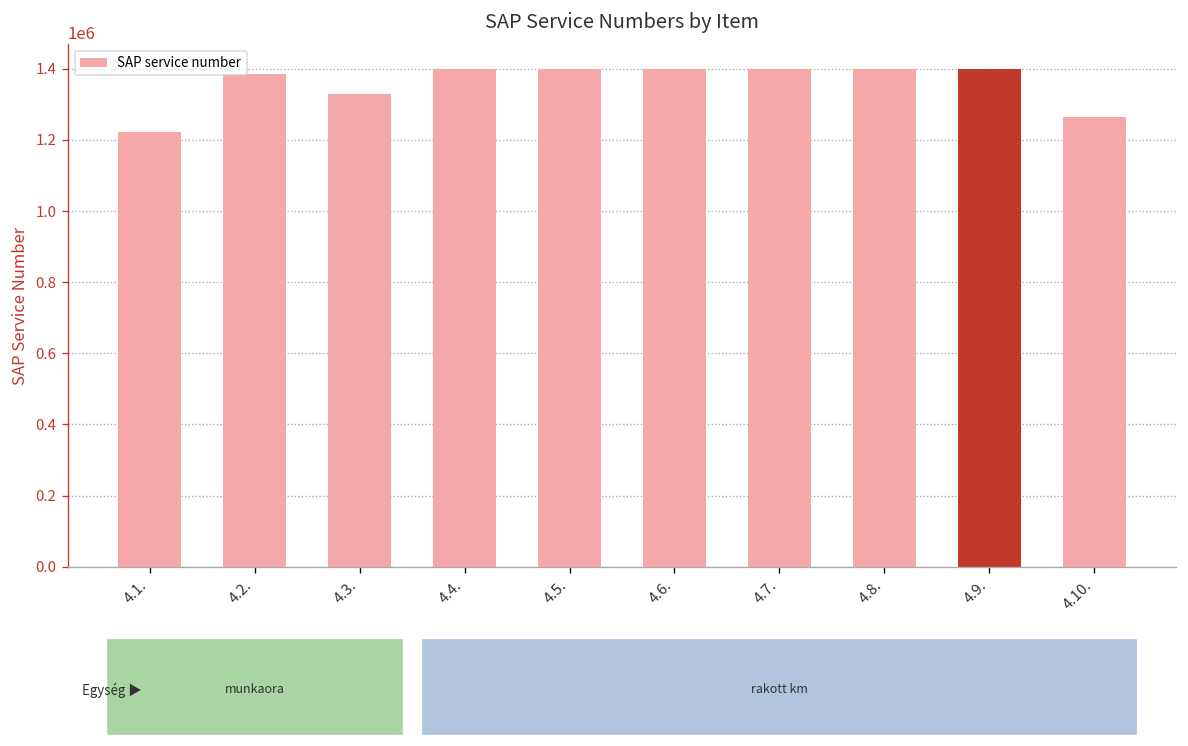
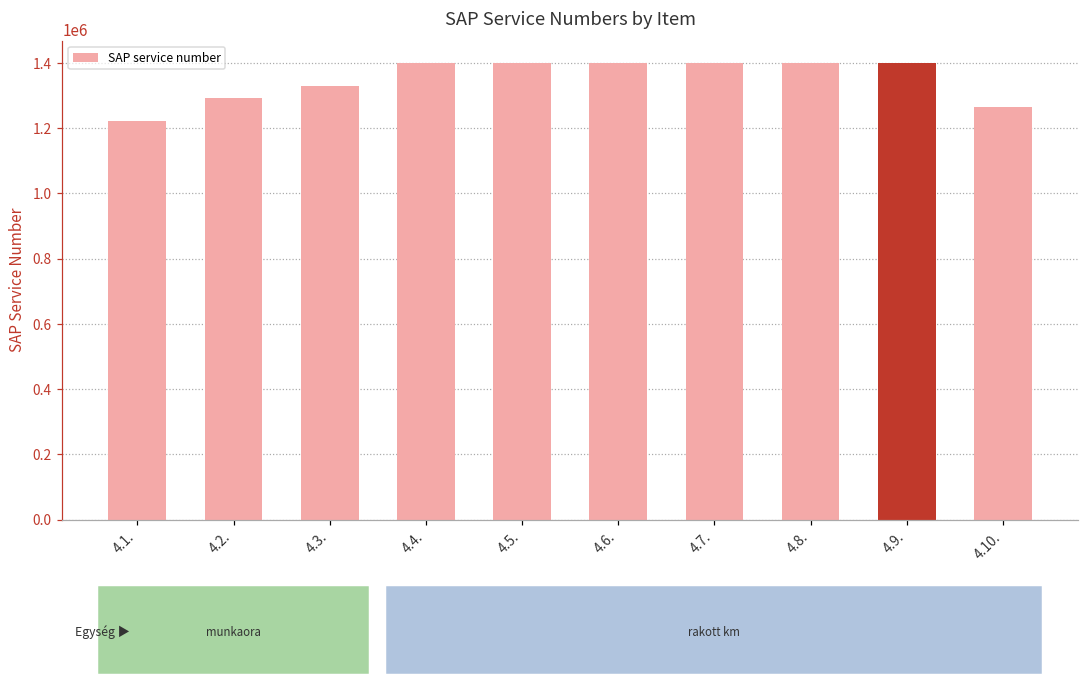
4.2.: 1390000 -> 1290000
